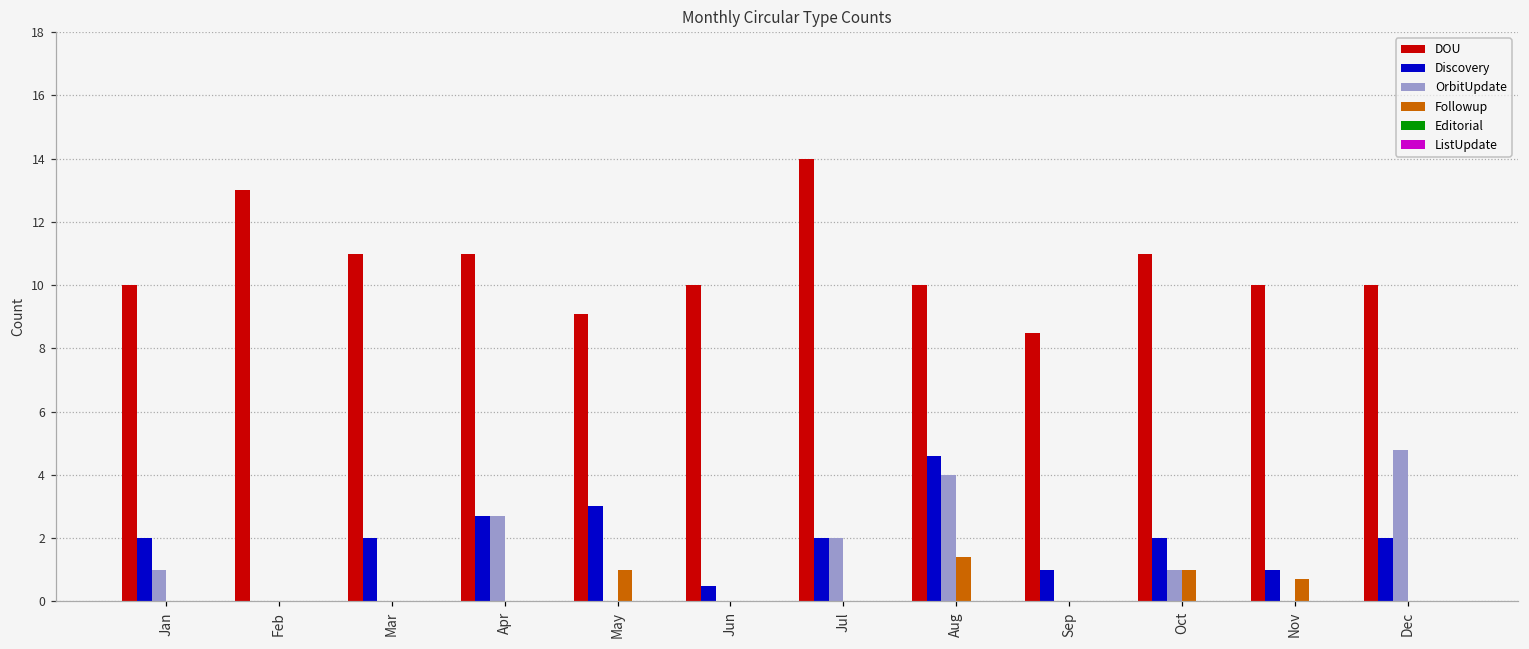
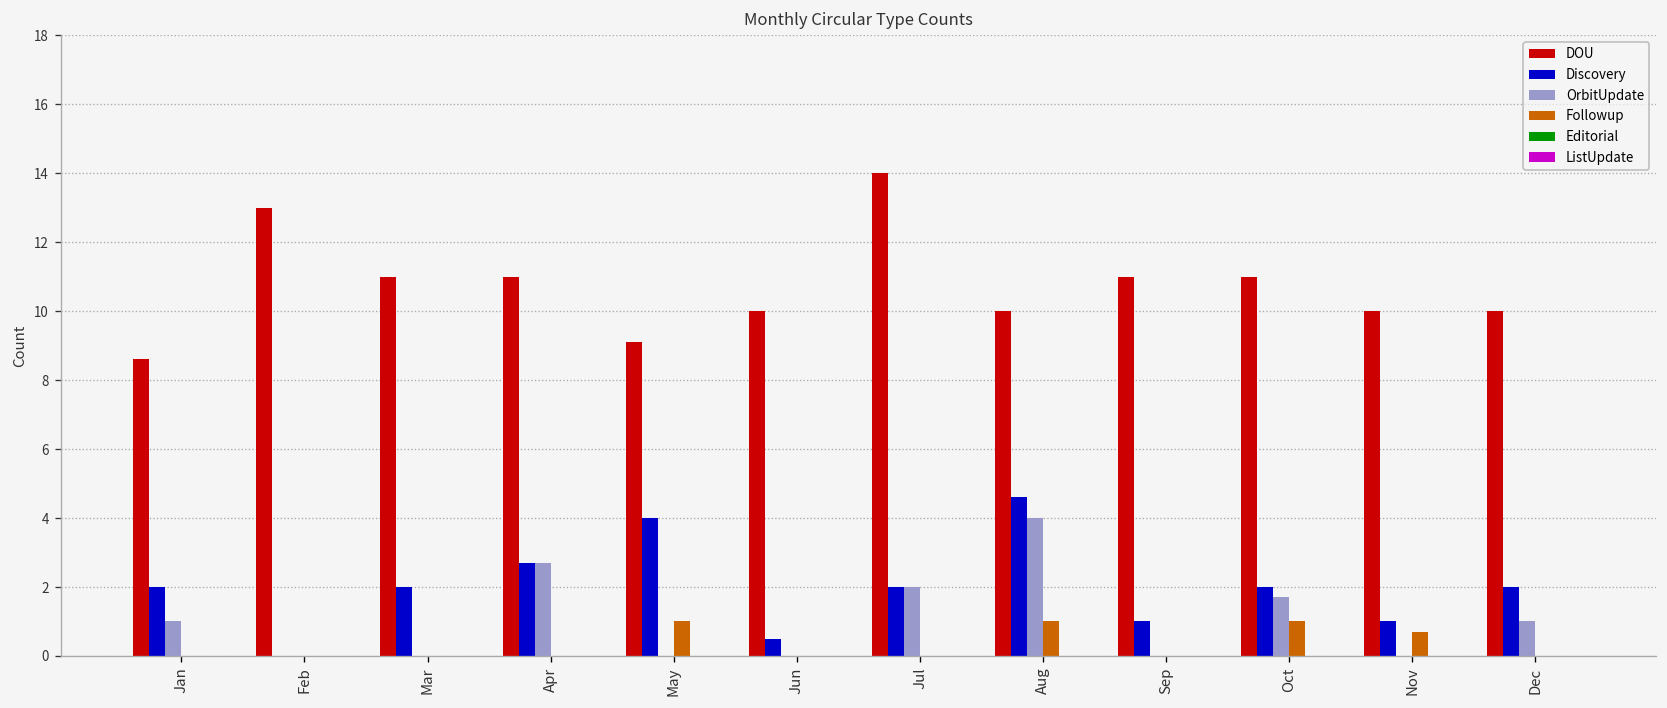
DOU, Jan: 10.0 -> 8.6
Discovery, May: 3 -> 4
Followup, Aug: 1.4 -> 1.0
DOU, Sep: 8.5 -> 11.0
OrbitUpdate, Oct: 1.0 -> 1.7
OrbitUpdate, Dec: 4.8 -> 1.0
